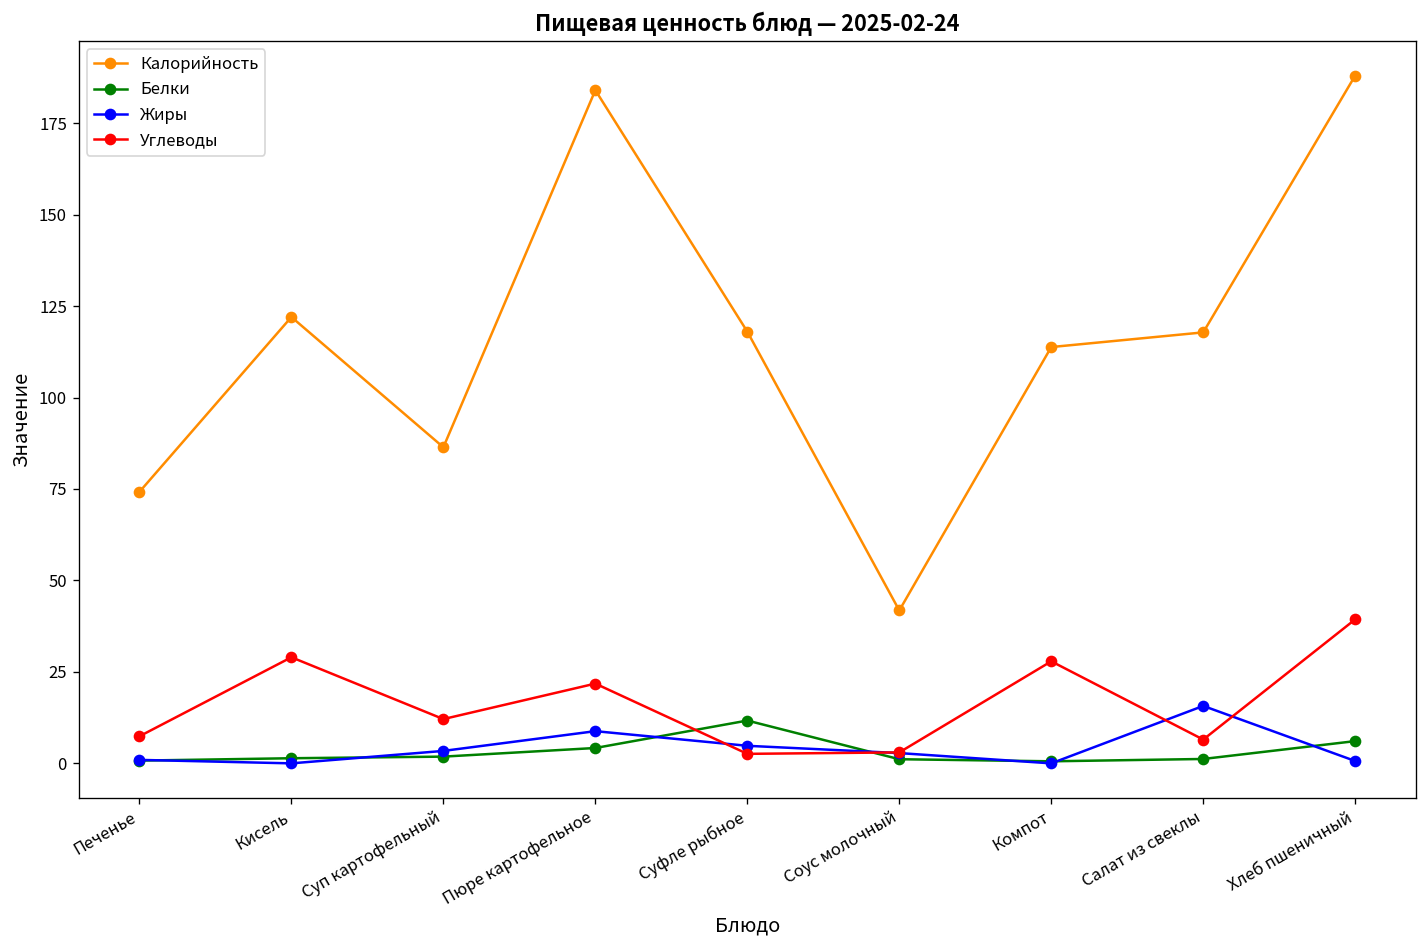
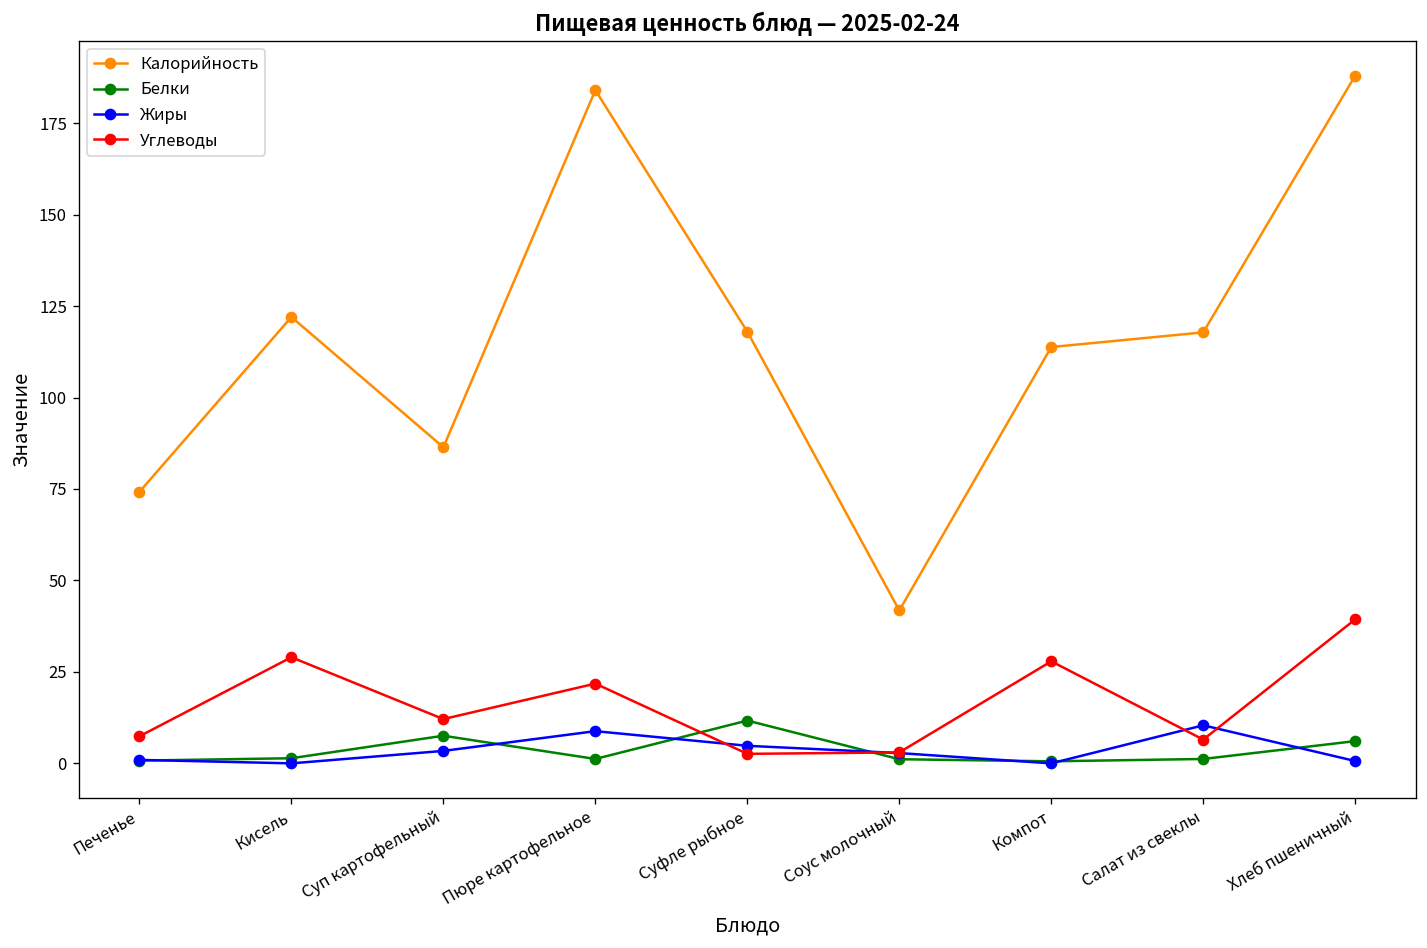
Белки, Суп картофельный: 2 -> 8
Белки, Пюре картофельное: 4 -> 1
Жиры, Салат из свеклы: 16 -> 10
